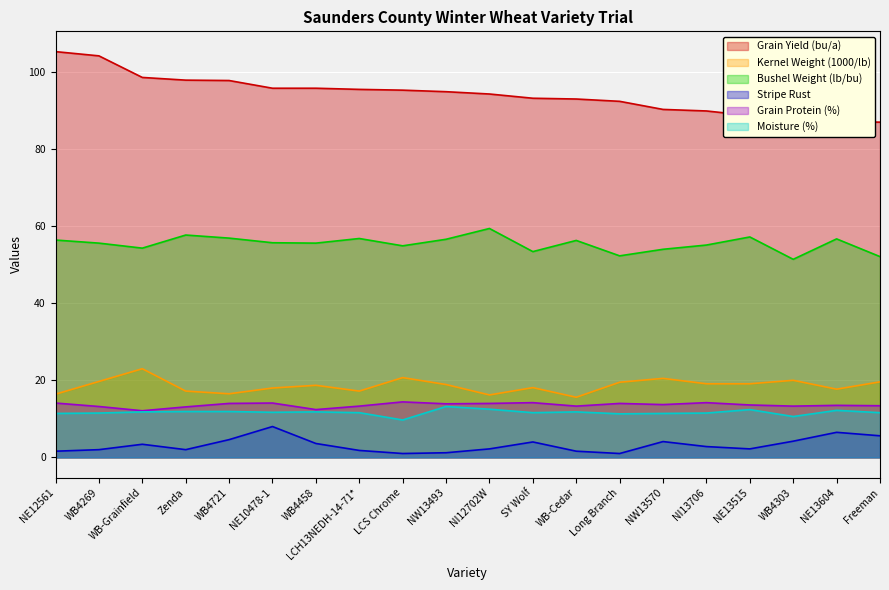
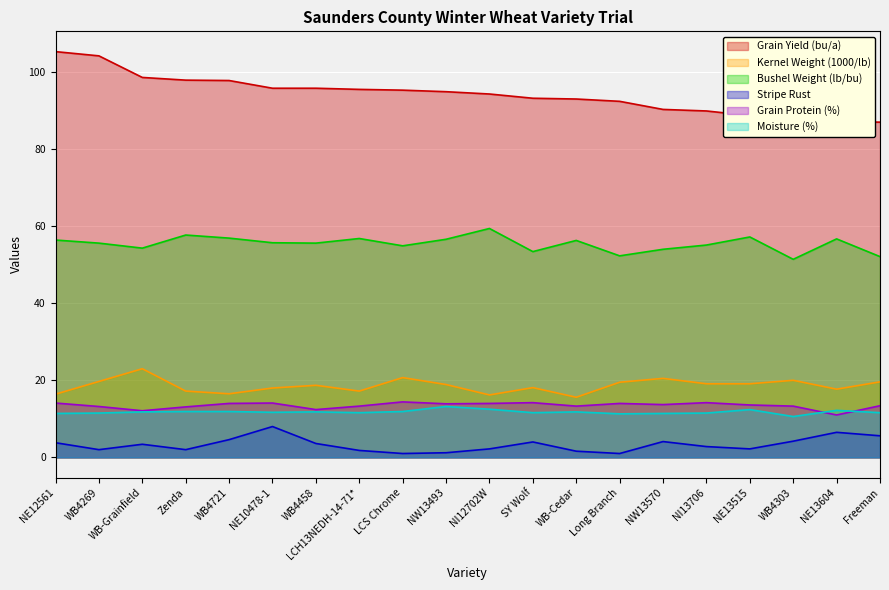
Stripe Rust, NE12561: 2 -> 4
Moisture (%), LCS Chrome: 10 -> 12
Grain Protein (%), NE13604: 14 -> 11
